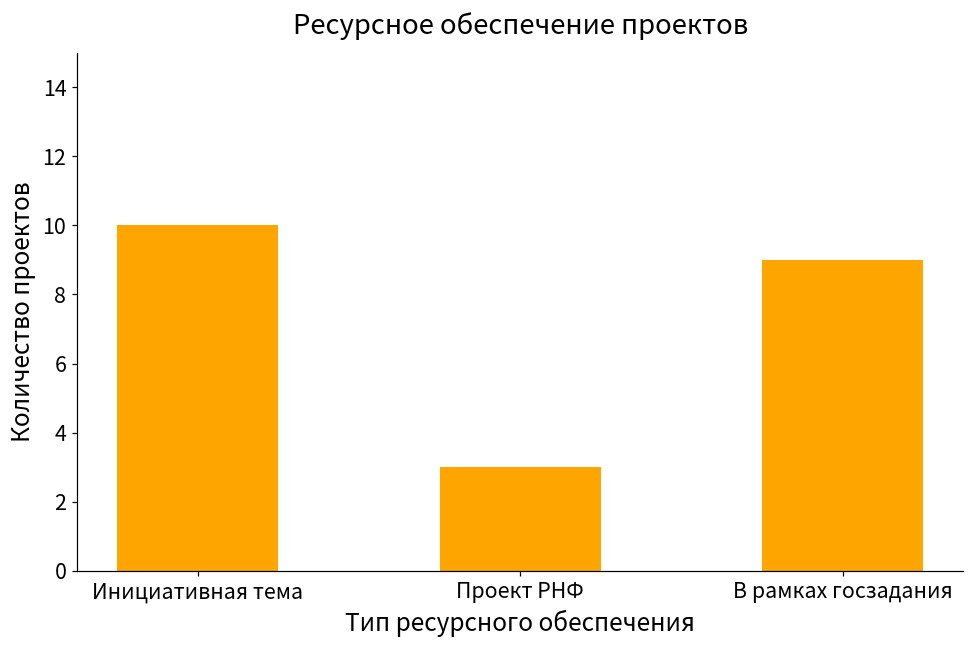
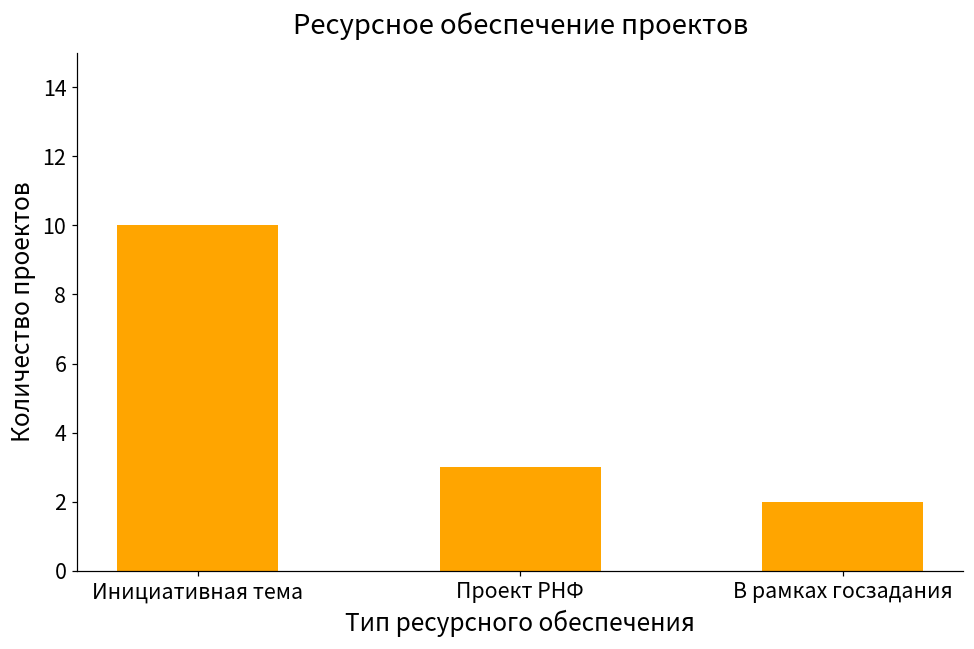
В рамках госзадания: 9 -> 2
